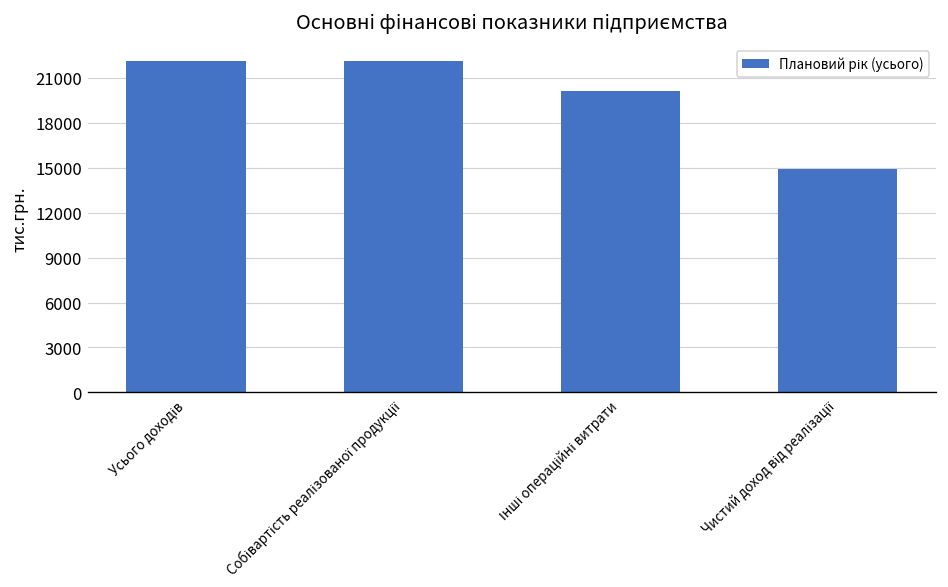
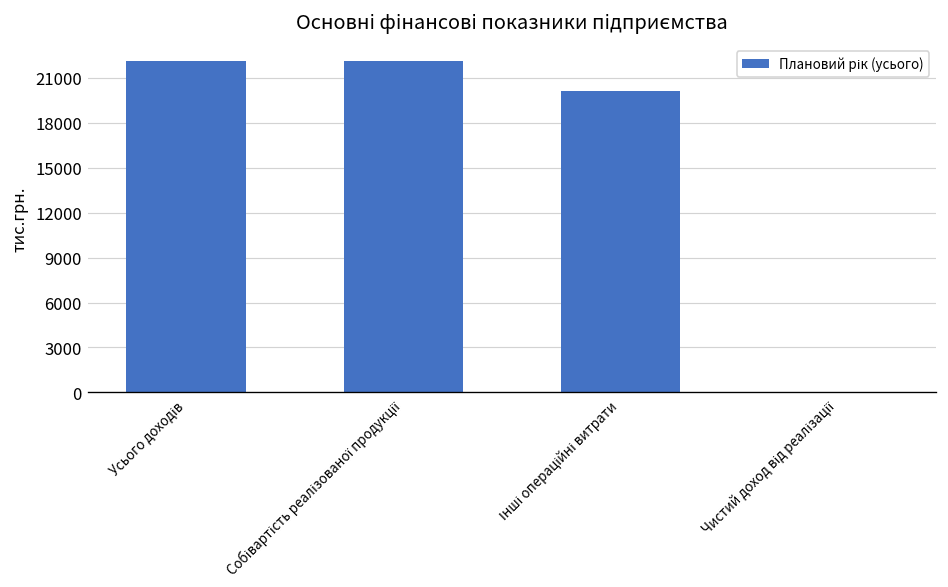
Чистий доход від реалізації: 14900 -> 0
